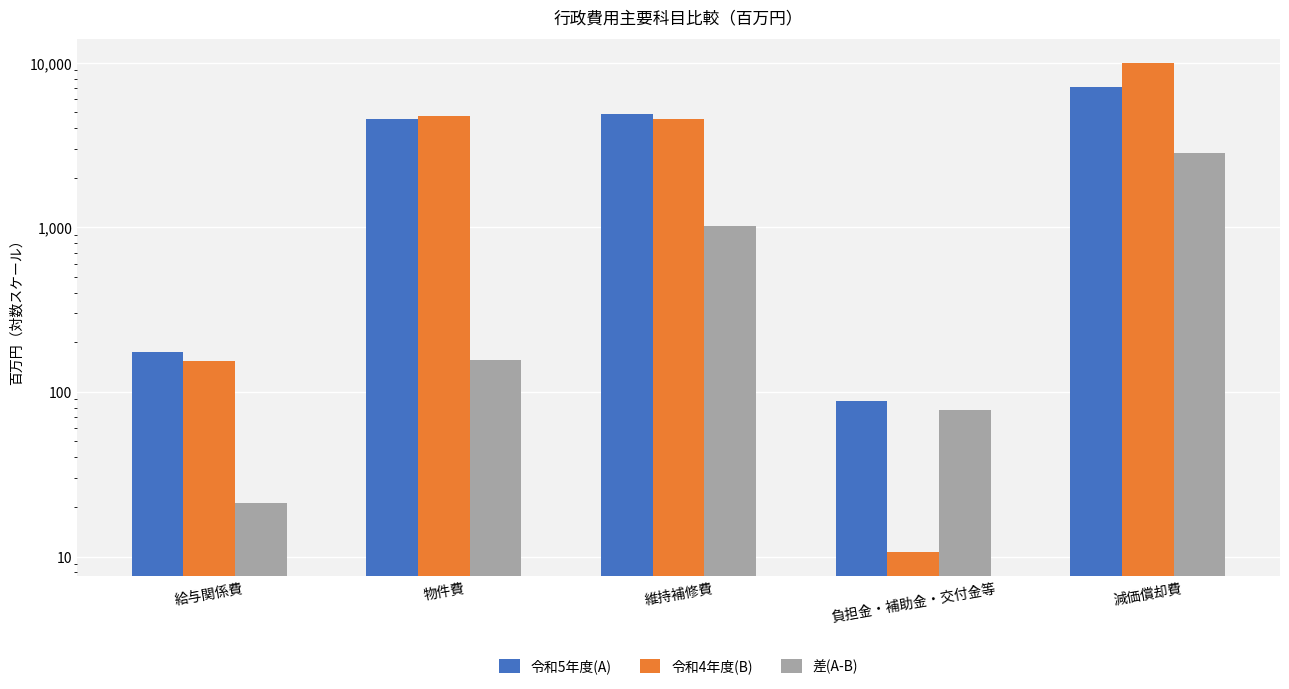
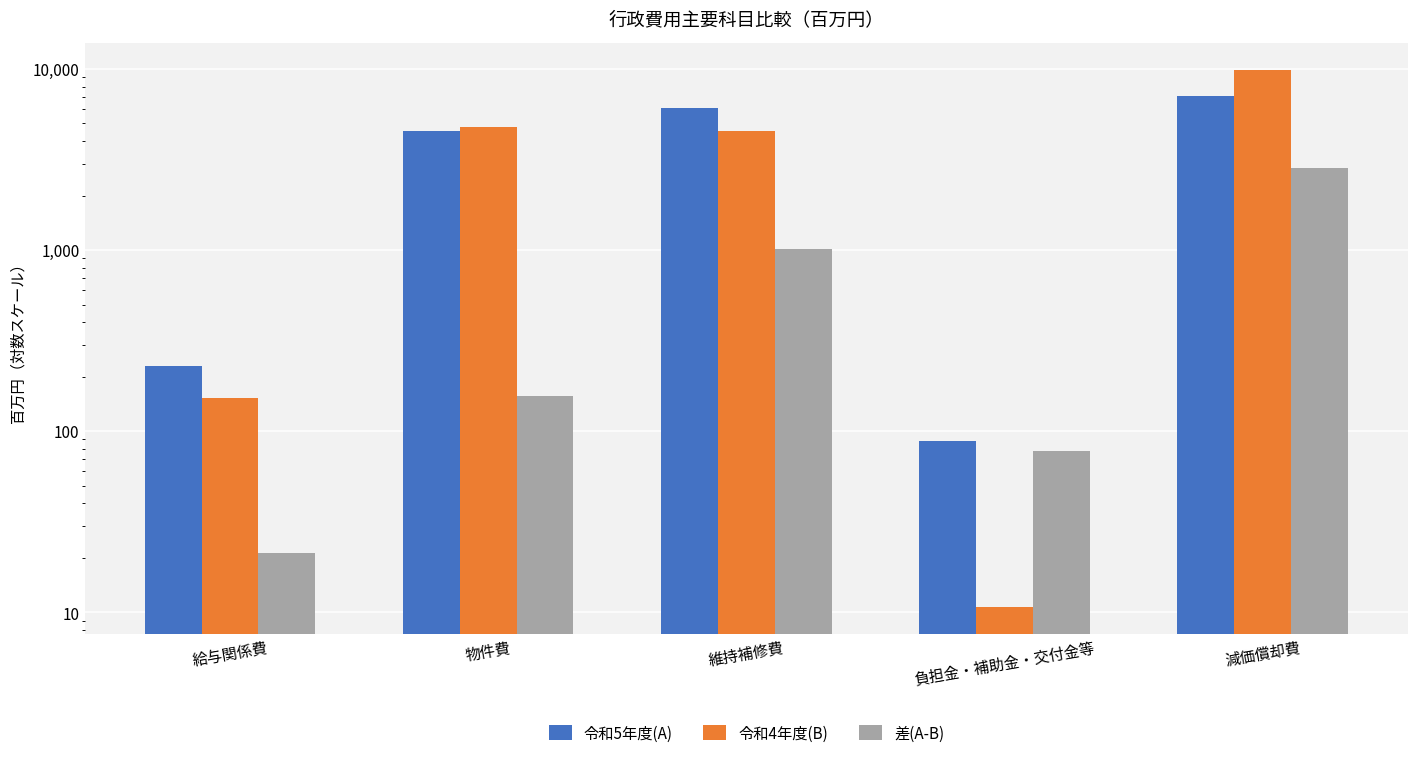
令和5年度(A), 給与関係費: 170 -> 230
令和5年度(A), 維持補修費: 4,900 -> 6,100
